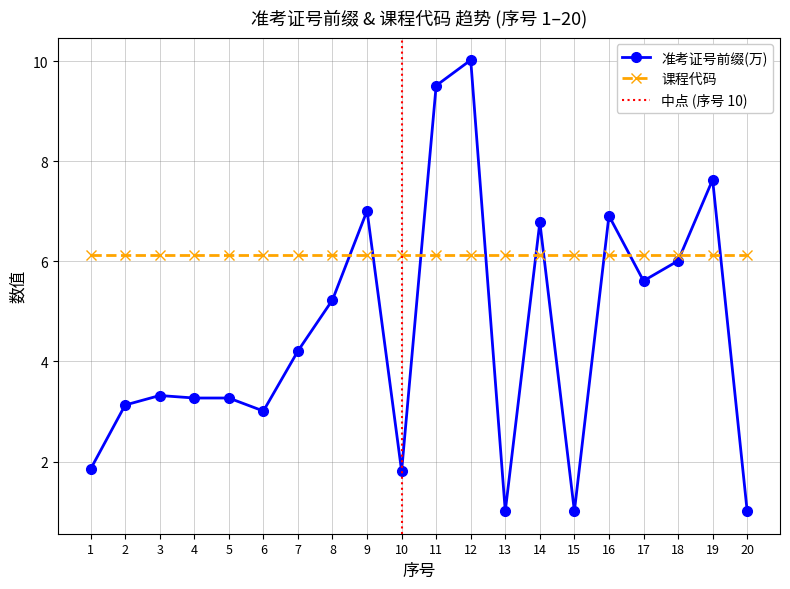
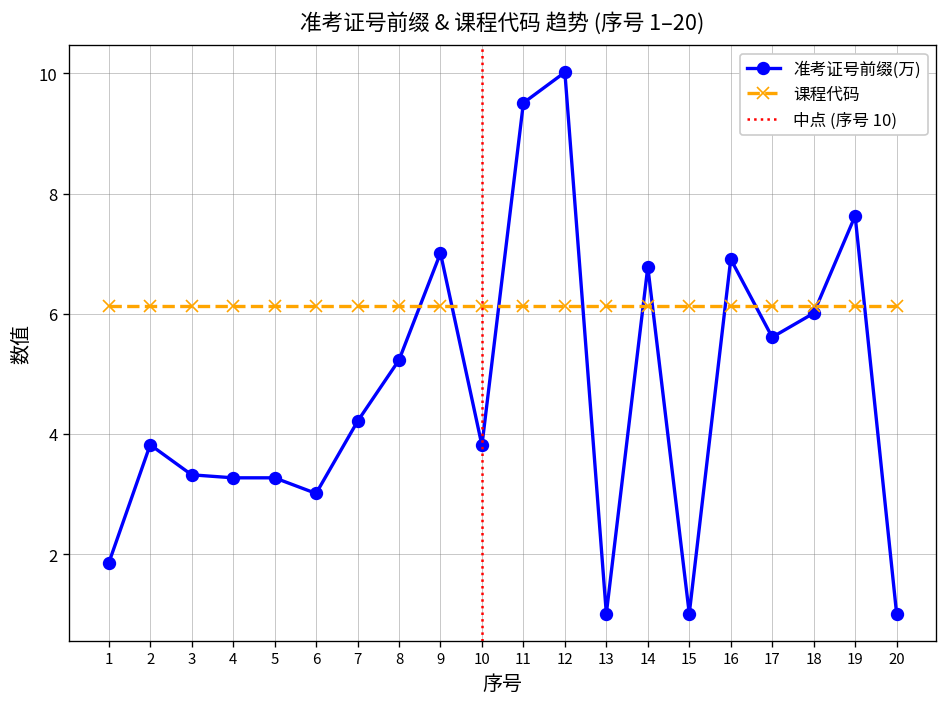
准考证号前缀(万), 2: 3.1 -> 3.8
准考证号前缀(万), 10: 1.8 -> 3.8
